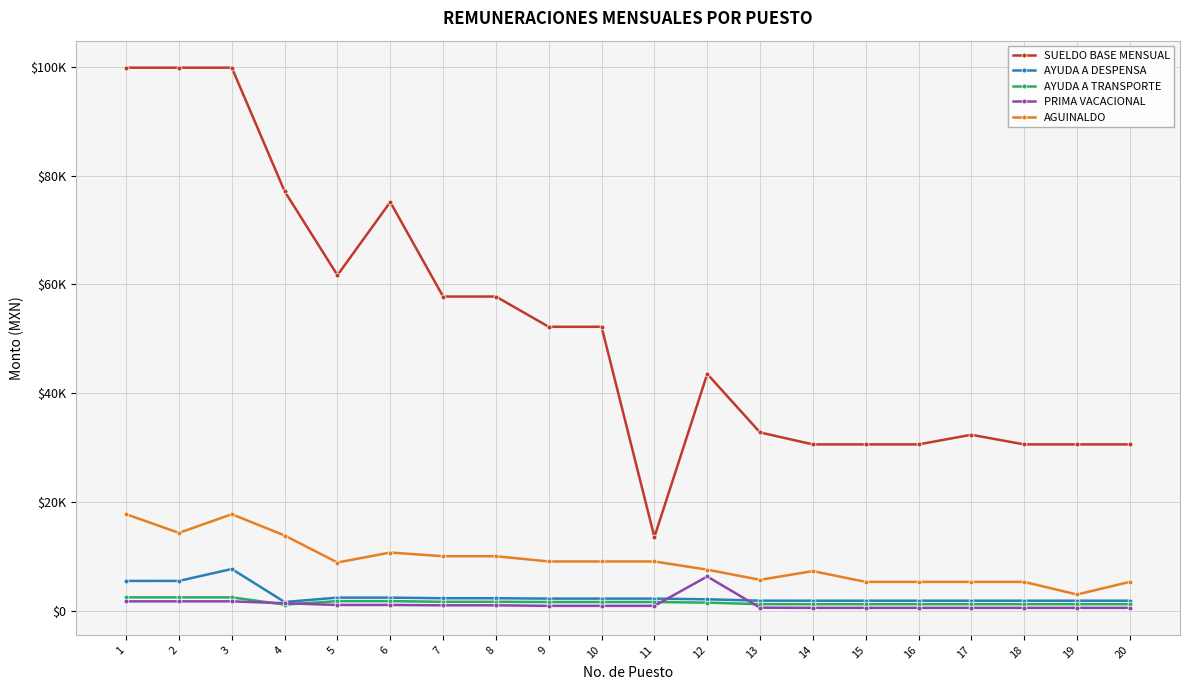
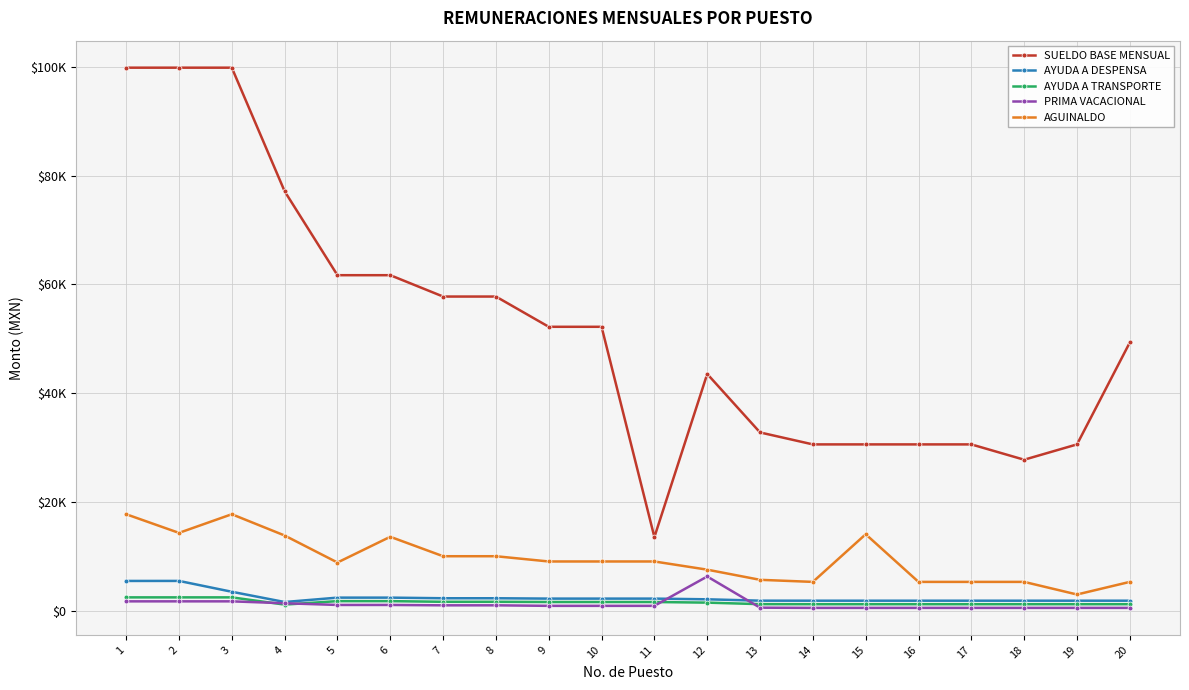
AYUDA A DESPENSA, 3: $8000 -> $3000
SUELDO BASE MENSUAL, 6: $75000 -> $62000
AGUINALDO, 6: $11000 -> $14000
AGUINALDO, 14: $7000 -> $5000
AGUINALDO, 15: $5000 -> $14000
SUELDO BASE MENSUAL, 17: $32000 -> $31000
SUELDO BASE MENSUAL, 18: $31000 -> $28000
SUELDO BASE MENSUAL, 20: $31000 -> $49000
